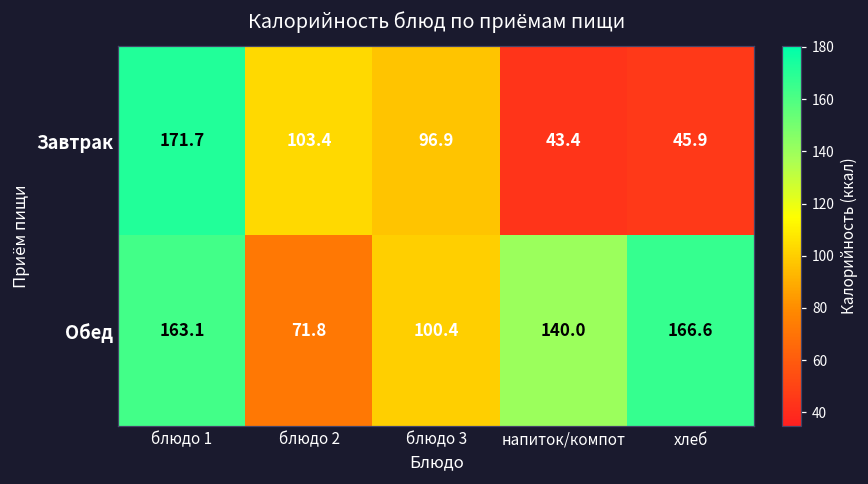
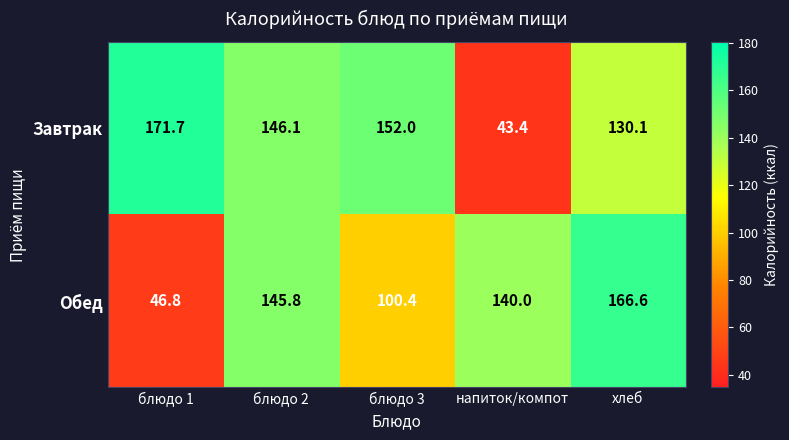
Завтрак, блюдо 2: 103.4 -> 146.1
Завтрак, блюдо 3: 96.9 -> 152.0
Завтрак, хлеб: 45.9 -> 130.1
Обед, блюдо 1: 163.1 -> 46.8
Обед, блюдо 2: 71.8 -> 145.8
